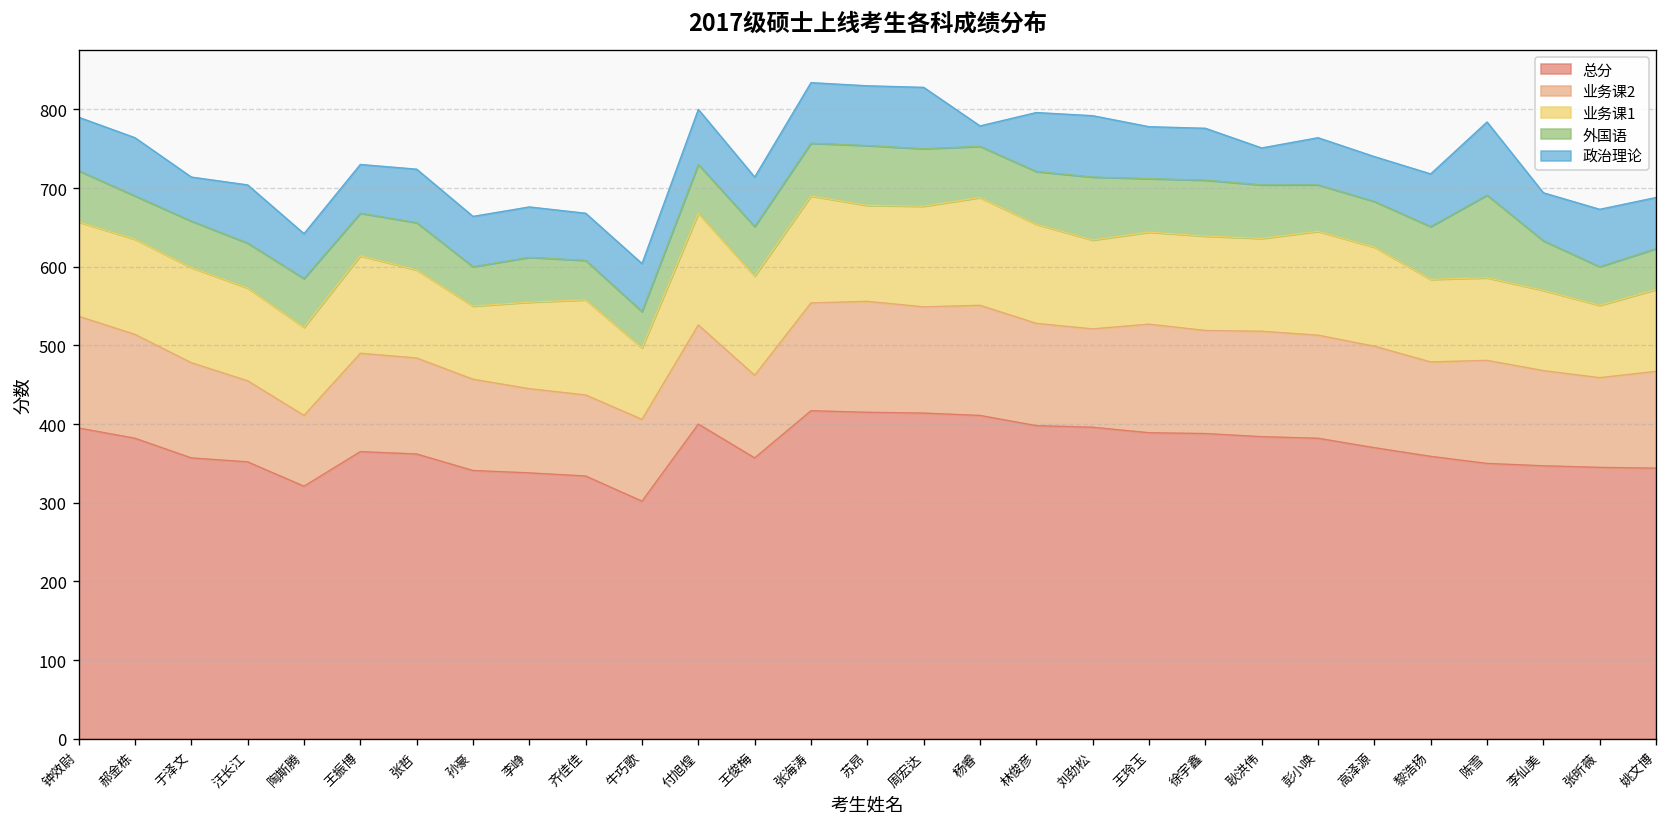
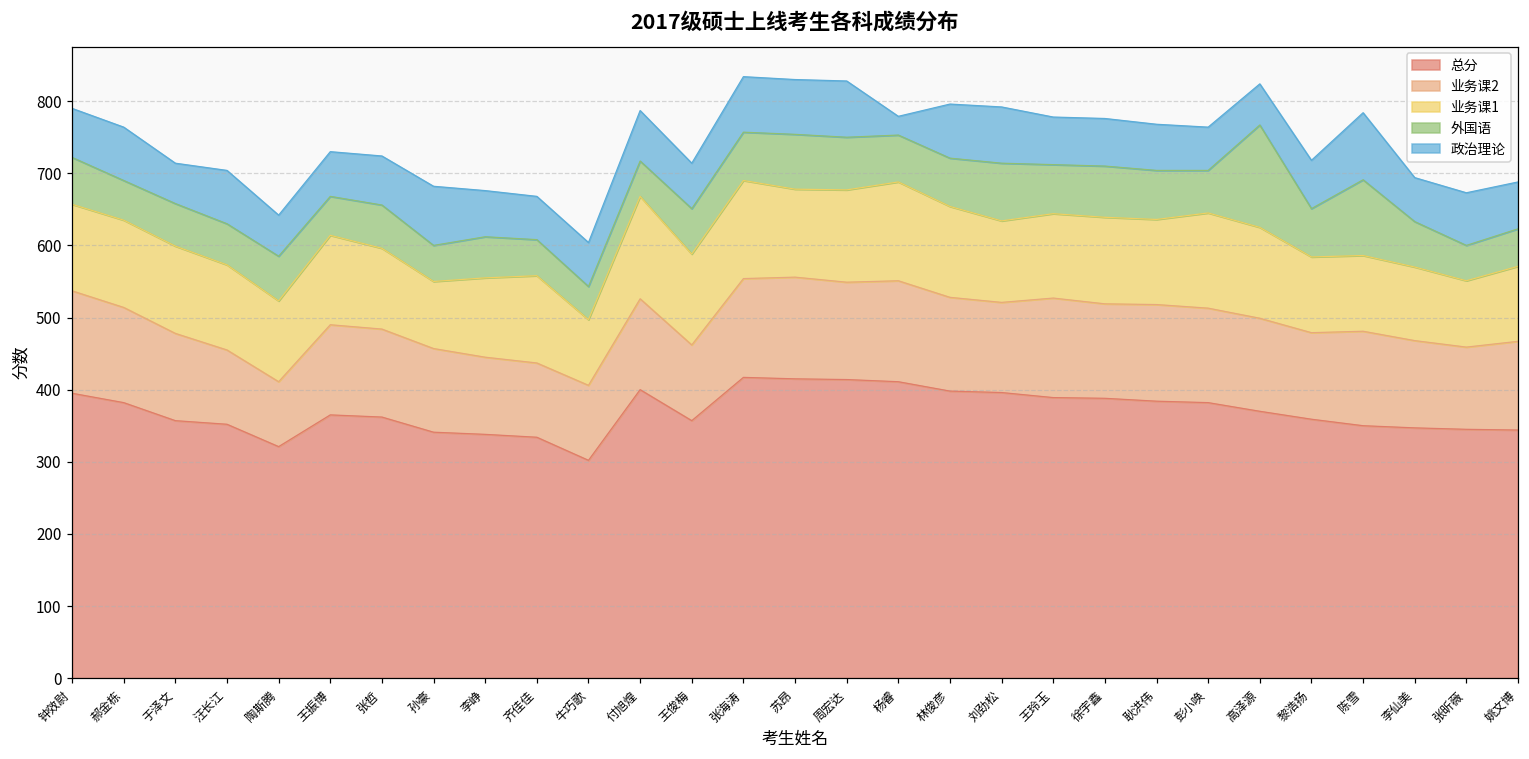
政治理论, 孙豪: 60 -> 80
外国语, 付旭煌: 60 -> 50
政治理论, 耿洪伟: 50 -> 60
外国语, 高泽源: 60 -> 140
